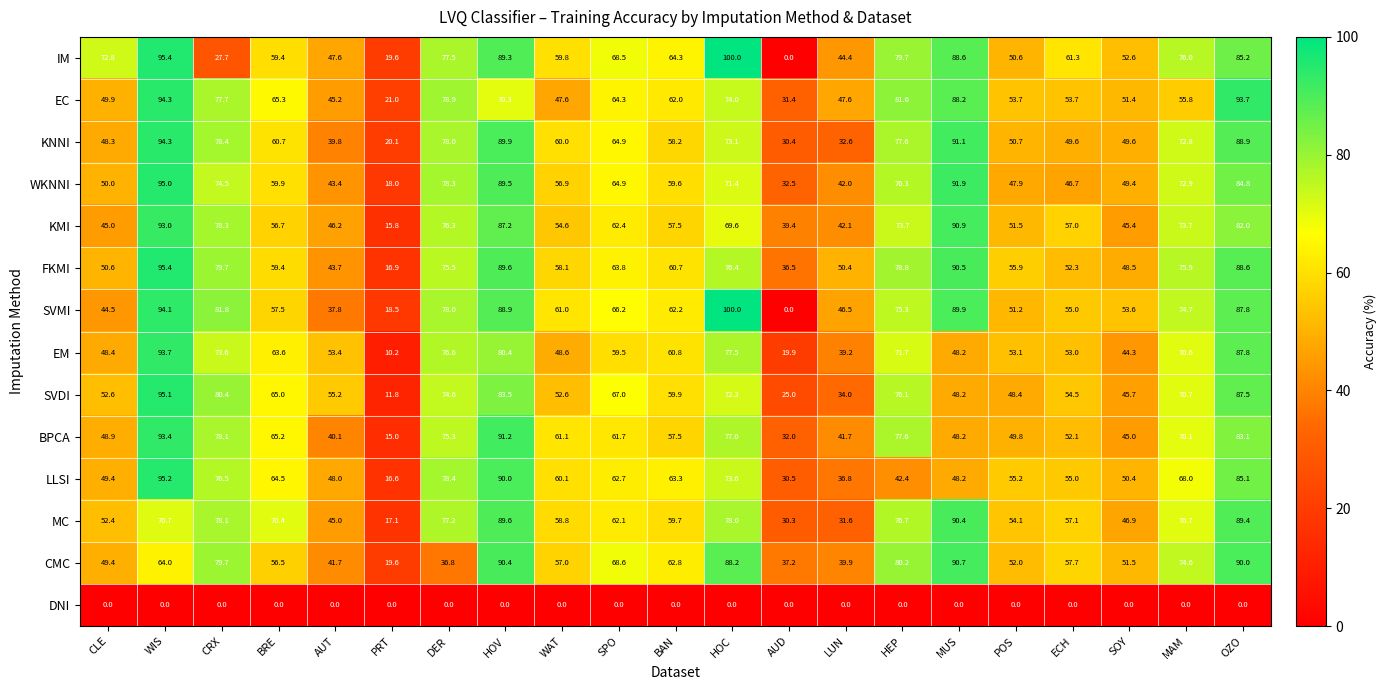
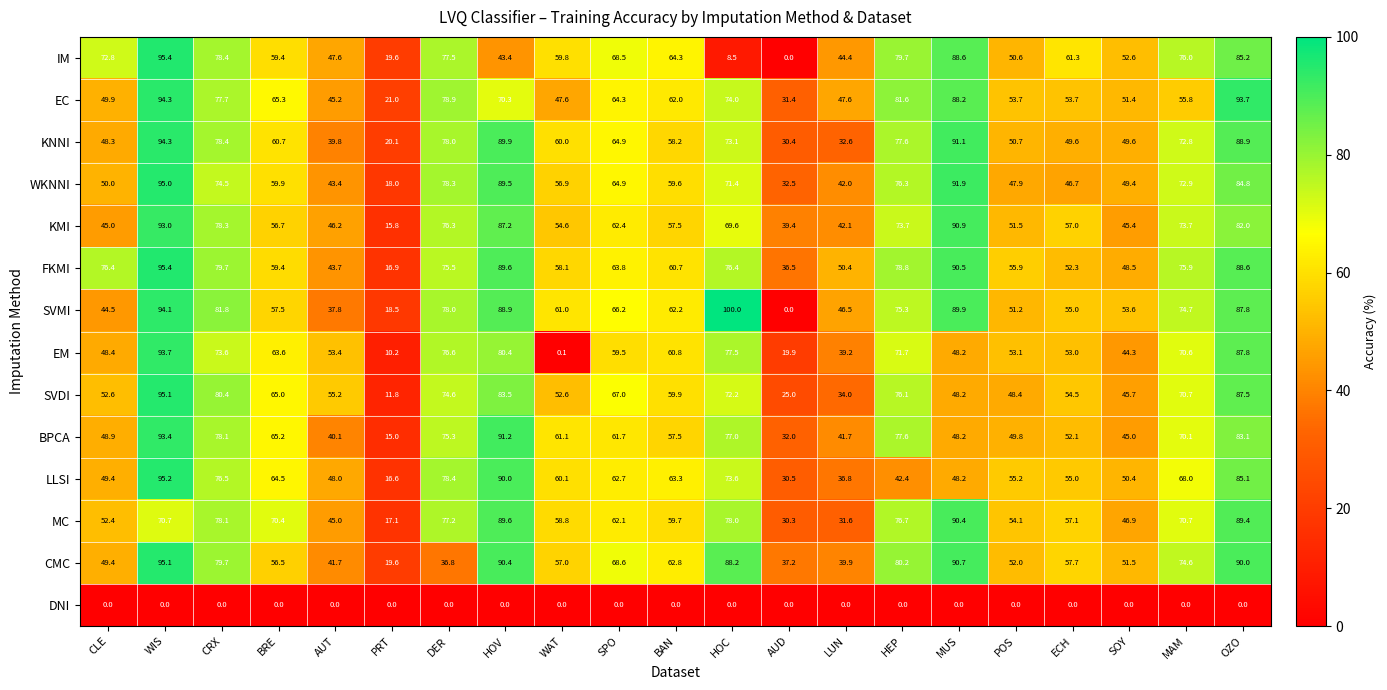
IM, CRX: 27.7 -> 78.4
IM, HOV: 89.3 -> 43.4
IM, HOC: 100.0 -> 8.5
FKMI, CLE: 50.6 -> 76.4
EM, WAT: 48.6 -> 0.1
CMC, WIS: 64.0 -> 95.1
